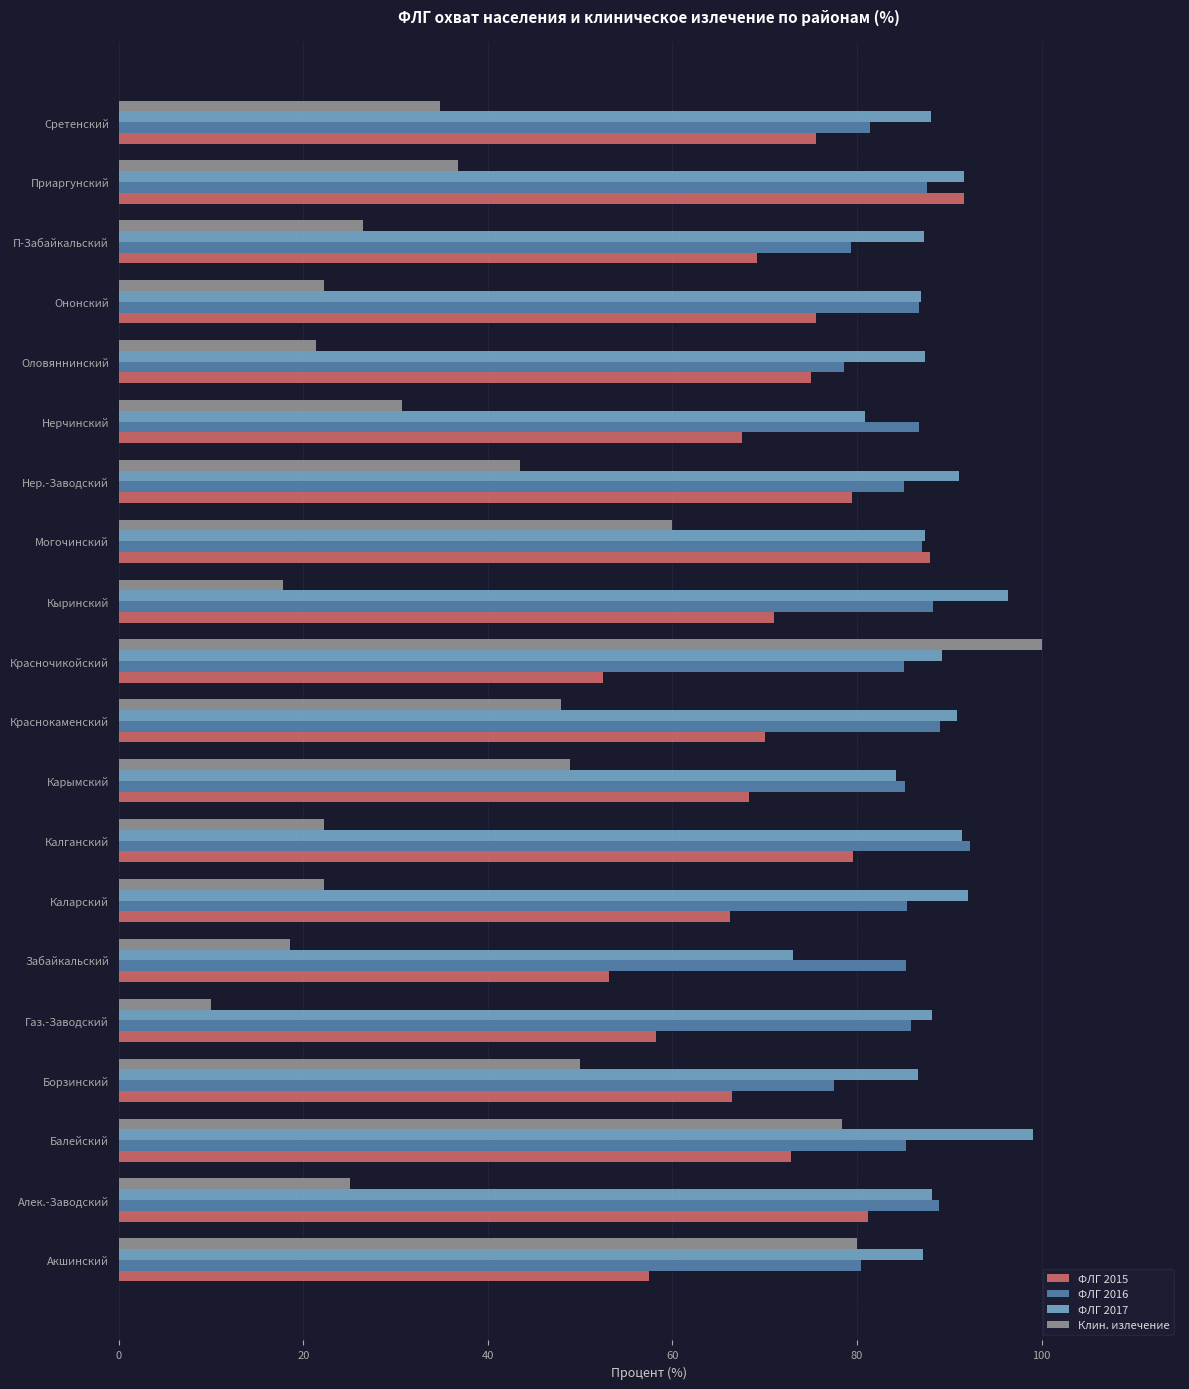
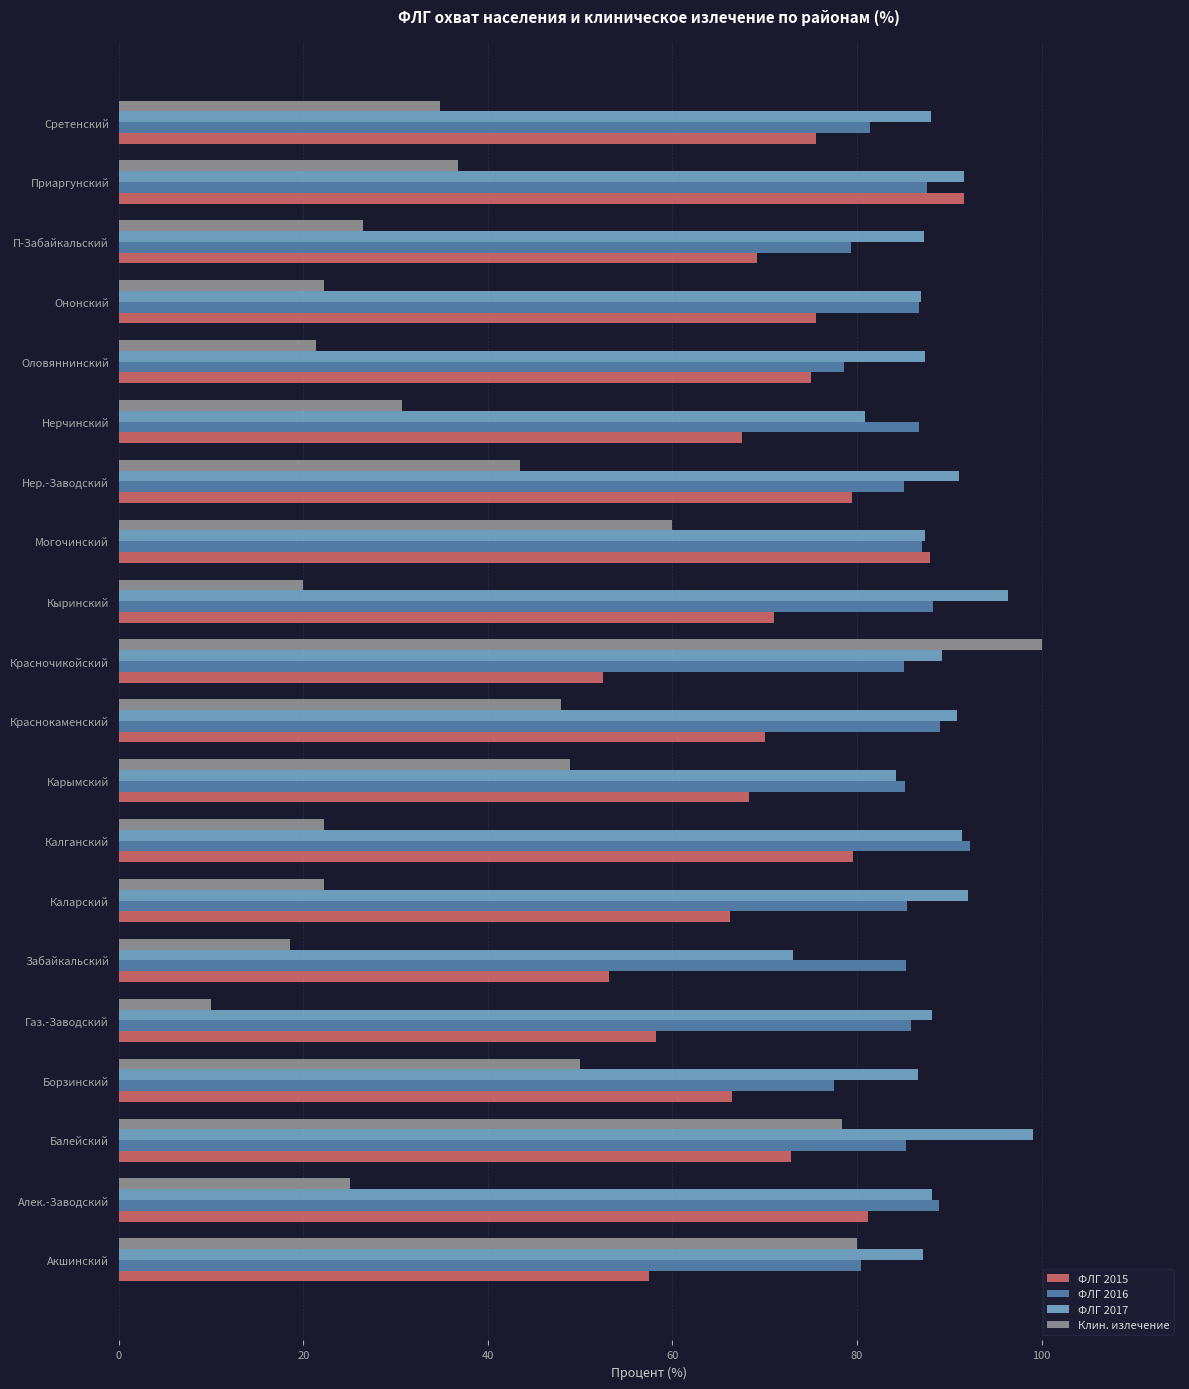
Клин. излечение, Кыринский: 18 -> 20
